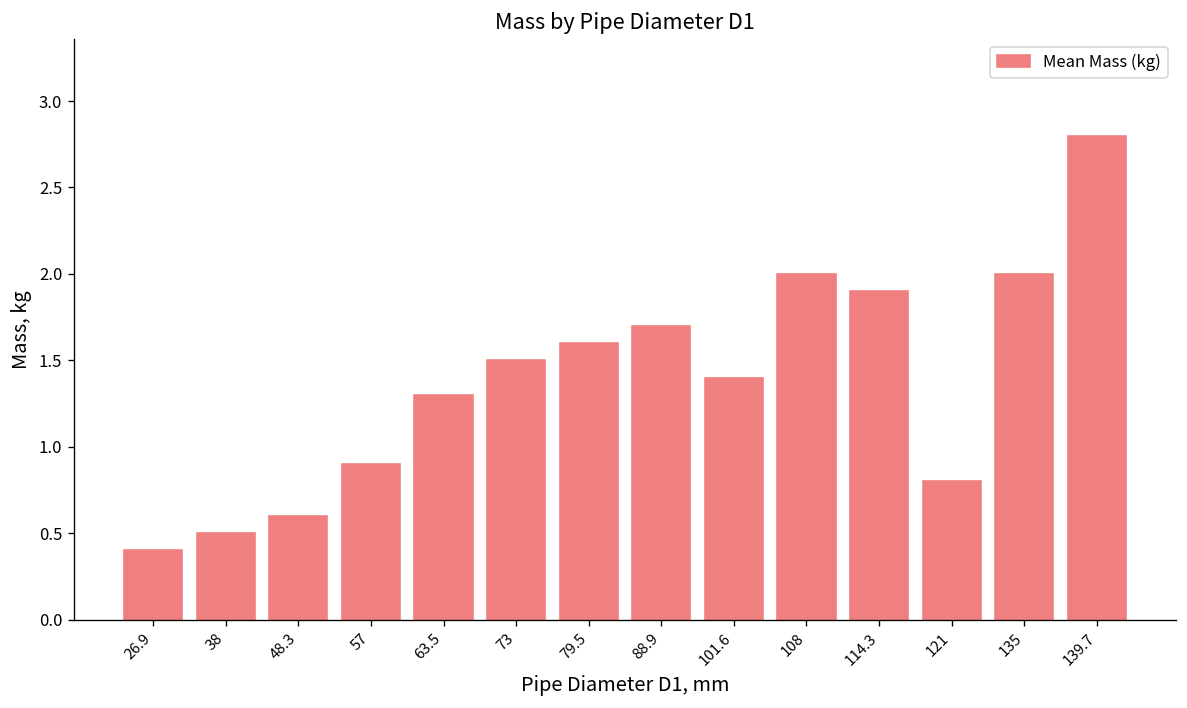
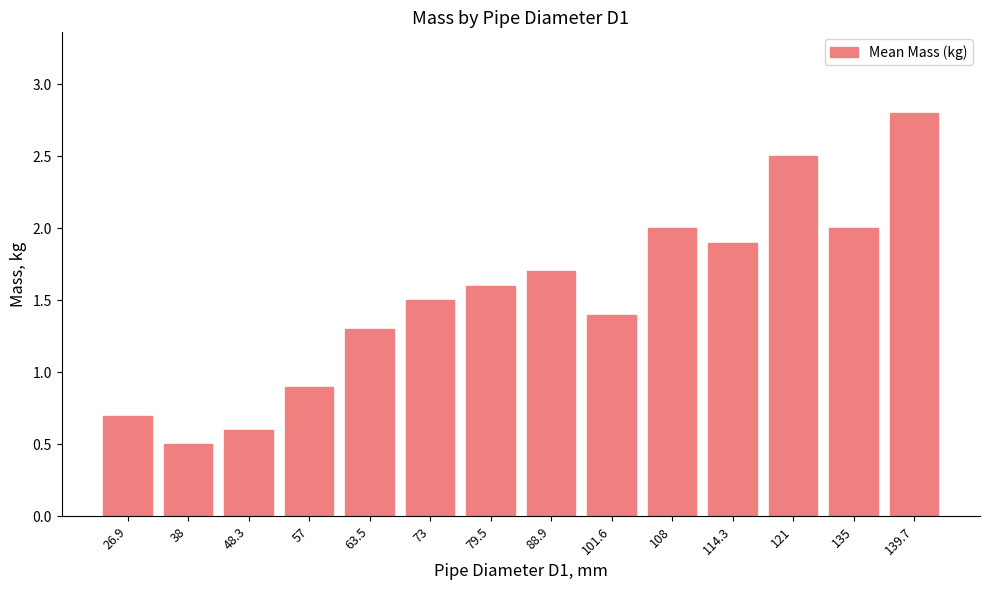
26.9: 0.4 -> 0.7
121: 0.8 -> 2.5
